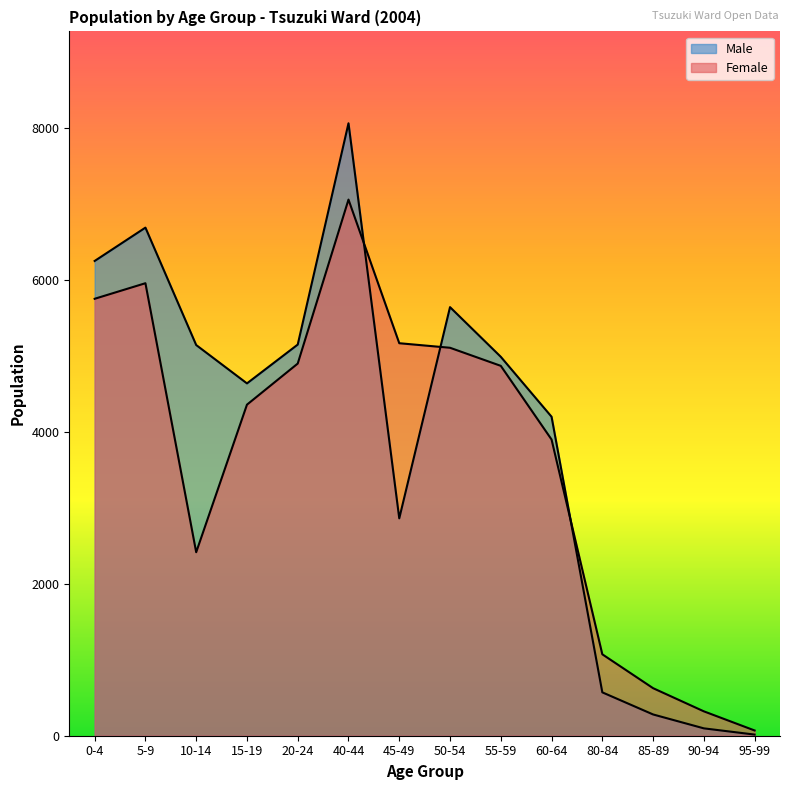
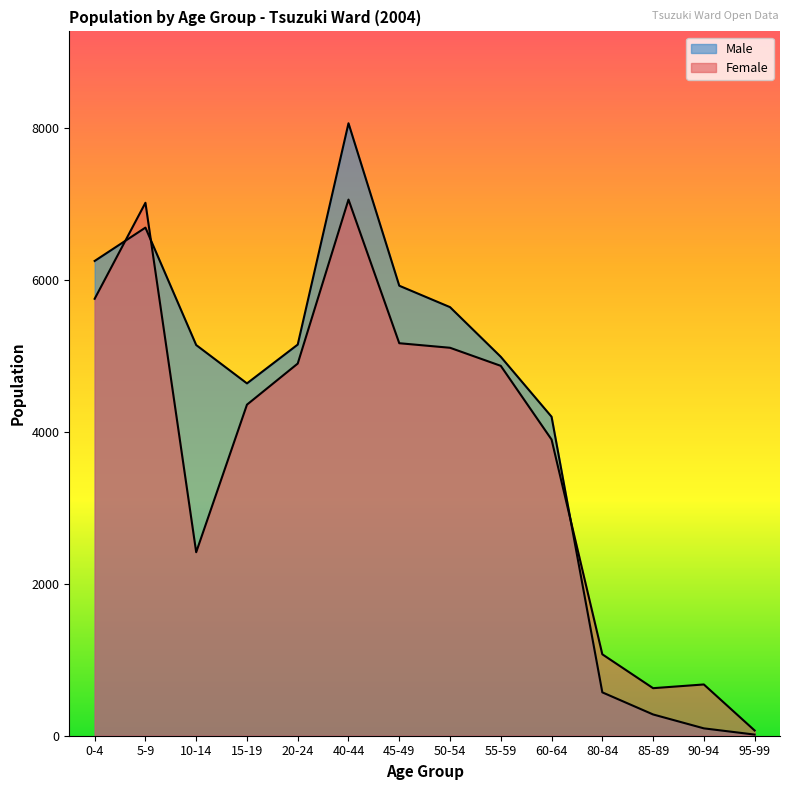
Female, 5-9: 6000 -> 7000
Male, 45-49: 2900 -> 5900
Female, 90-94: 300 -> 700
